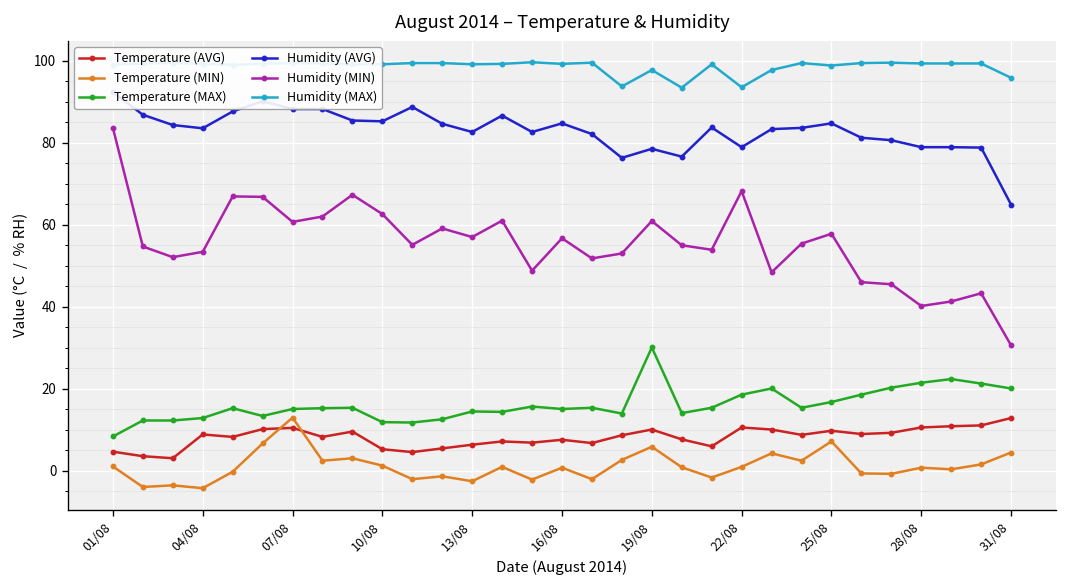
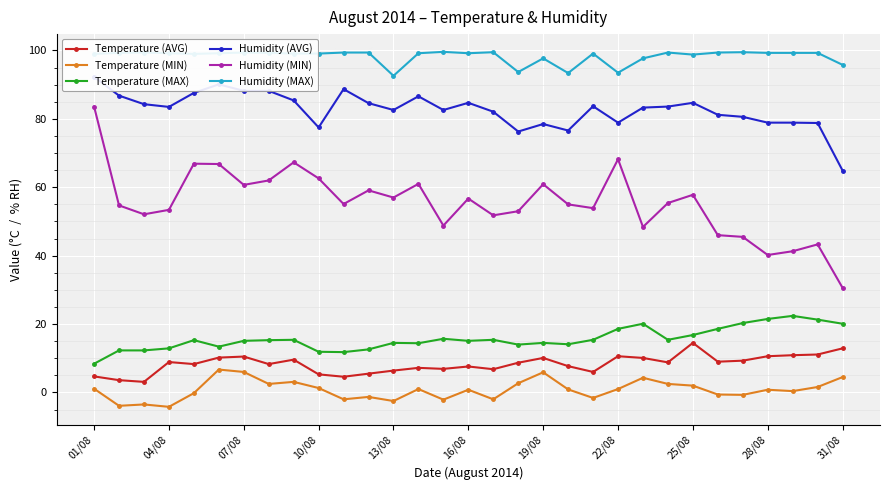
Temperature (MIN), 07/08: 13 -> 6
Humidity (AVG), 10/08: 85 -> 78
Humidity (MAX), 13/08: 99 -> 93
Temperature (MAX), 19/08: 30 -> 15
Temperature (AVG), 25/08: 10 -> 15
Temperature (MIN), 25/08: 7 -> 2
